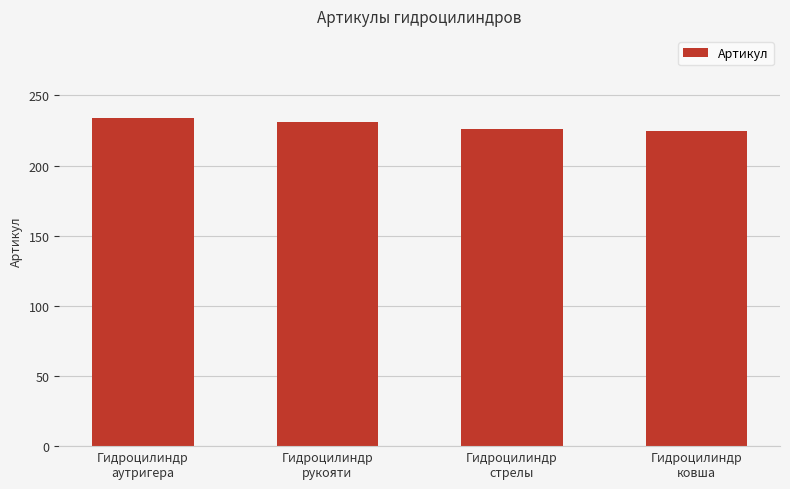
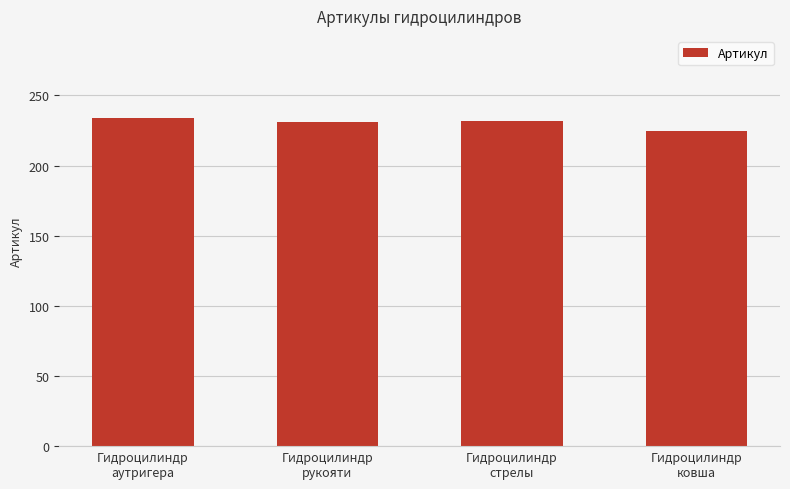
Гидроцилиндр стрелы: 226 -> 232
